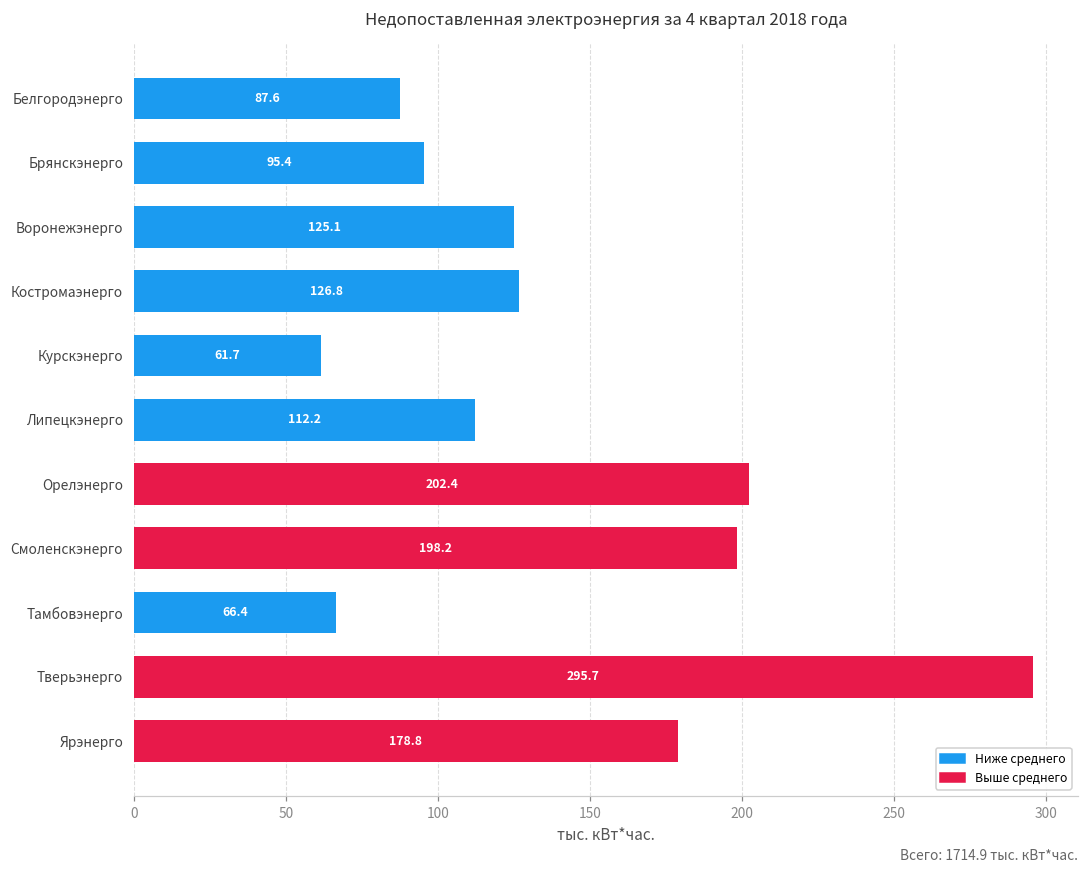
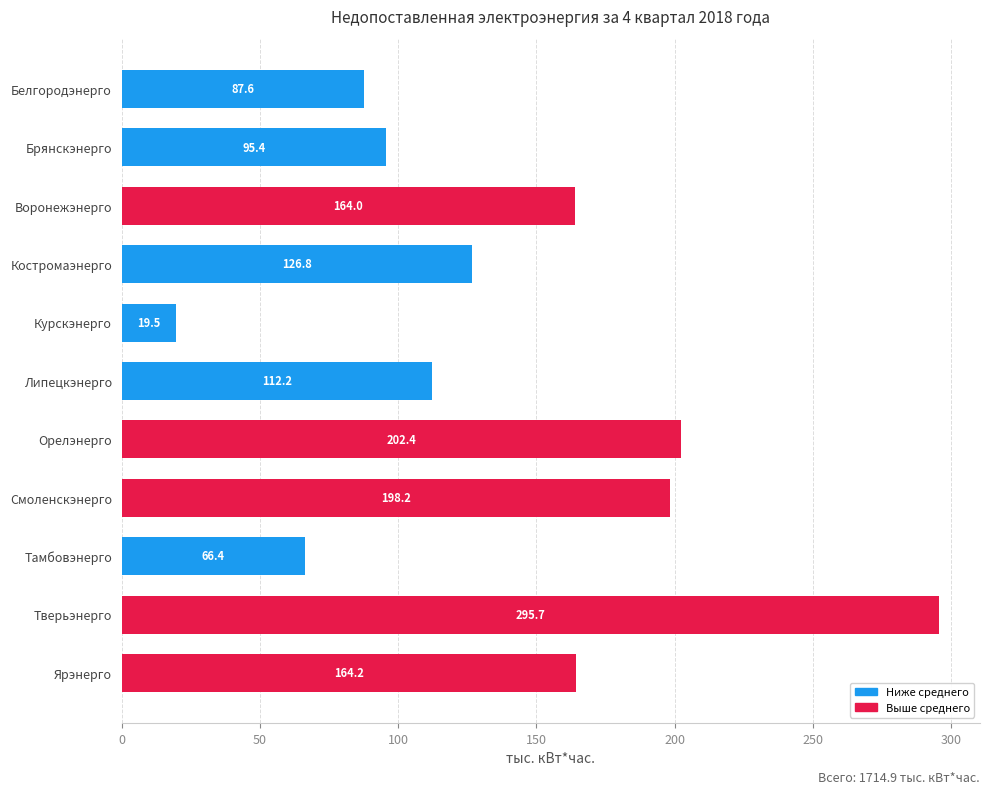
Воронежэнерго: 125.1 -> 164.0
Курскэнерго: 61.7 -> 19.5
Ярэнерго: 178.8 -> 164.2
